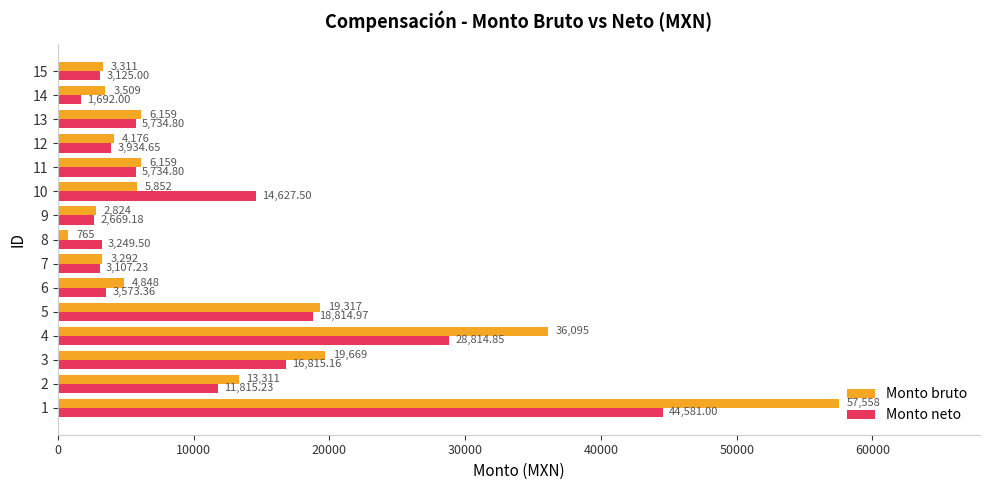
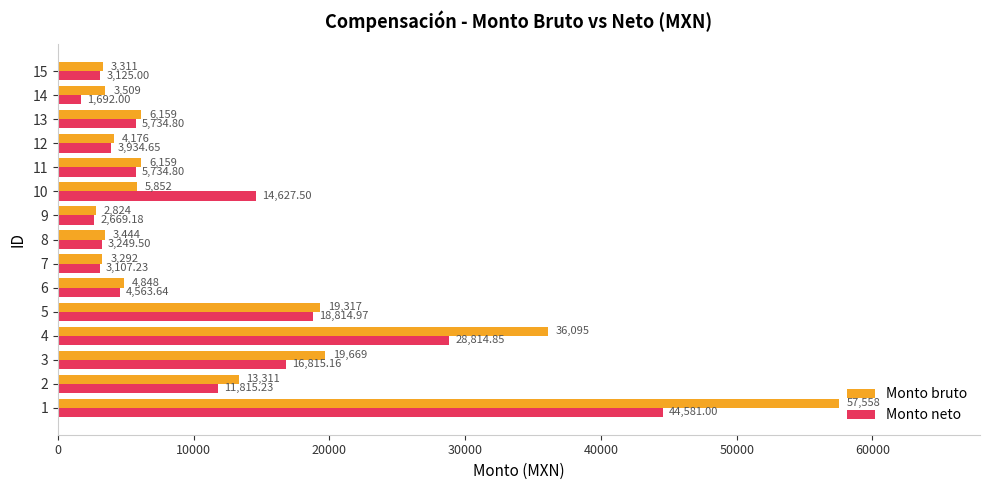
Monto bruto, 8: 765 -> 3,444
Monto neto, 6: 3,573.36 -> 4,563.64
